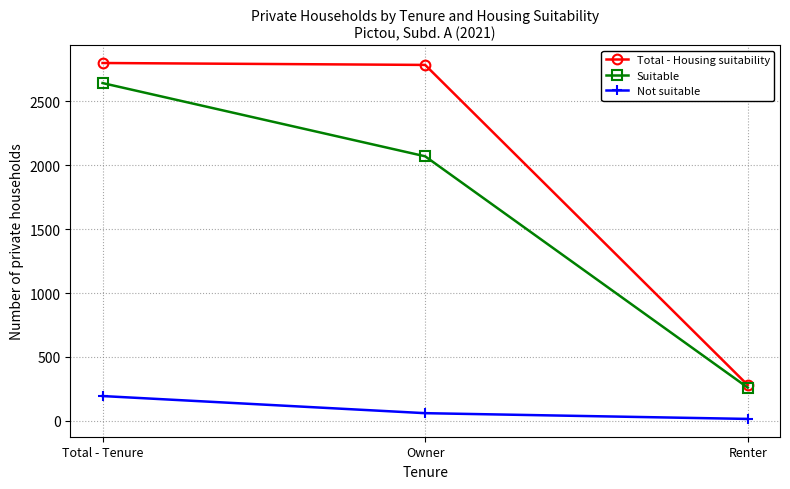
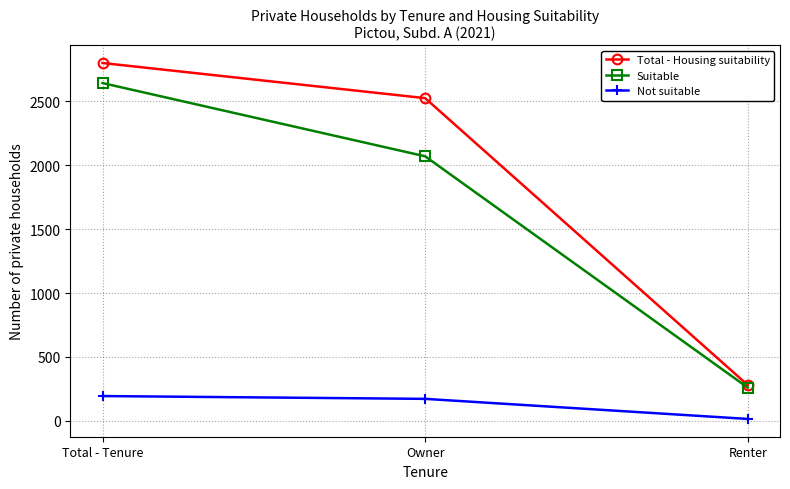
Total - Housing suitability, Owner: 2790 -> 2530
Not suitable, Owner: 60 -> 170
